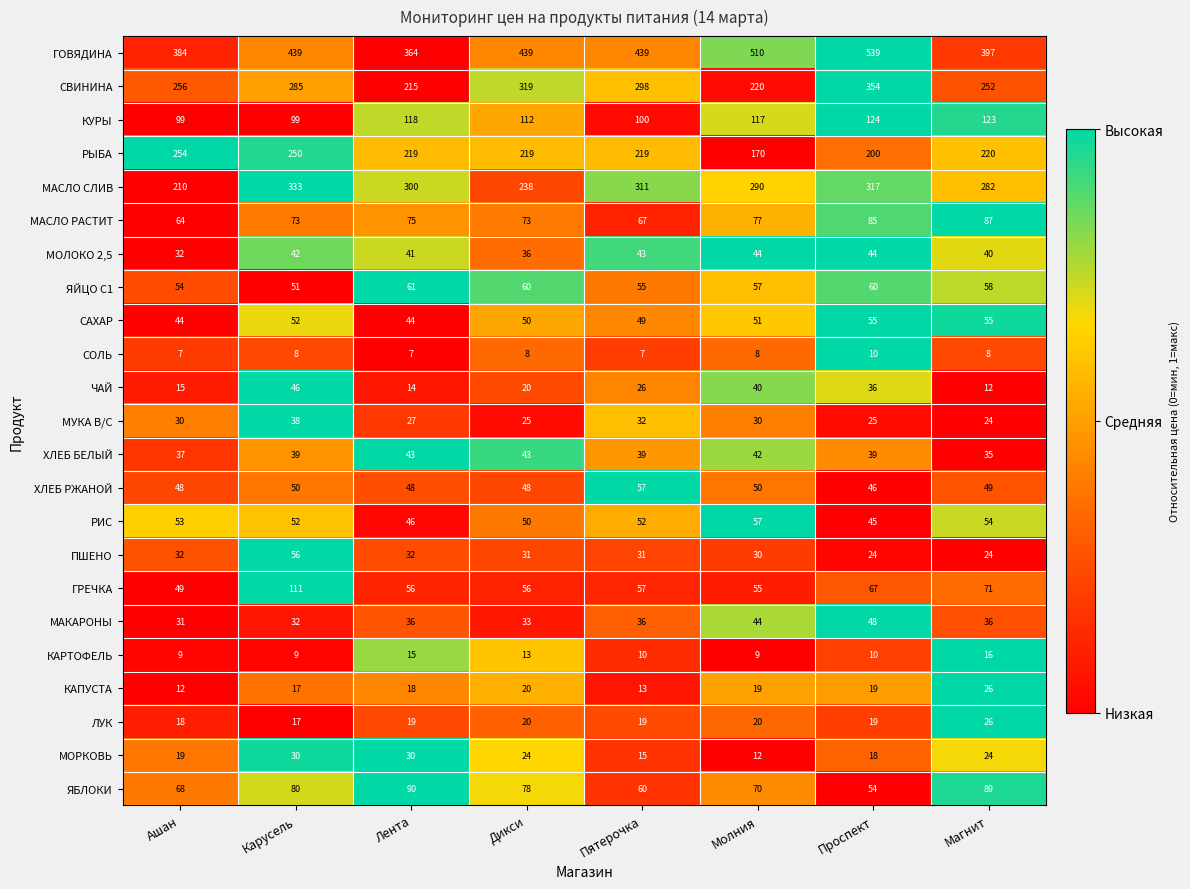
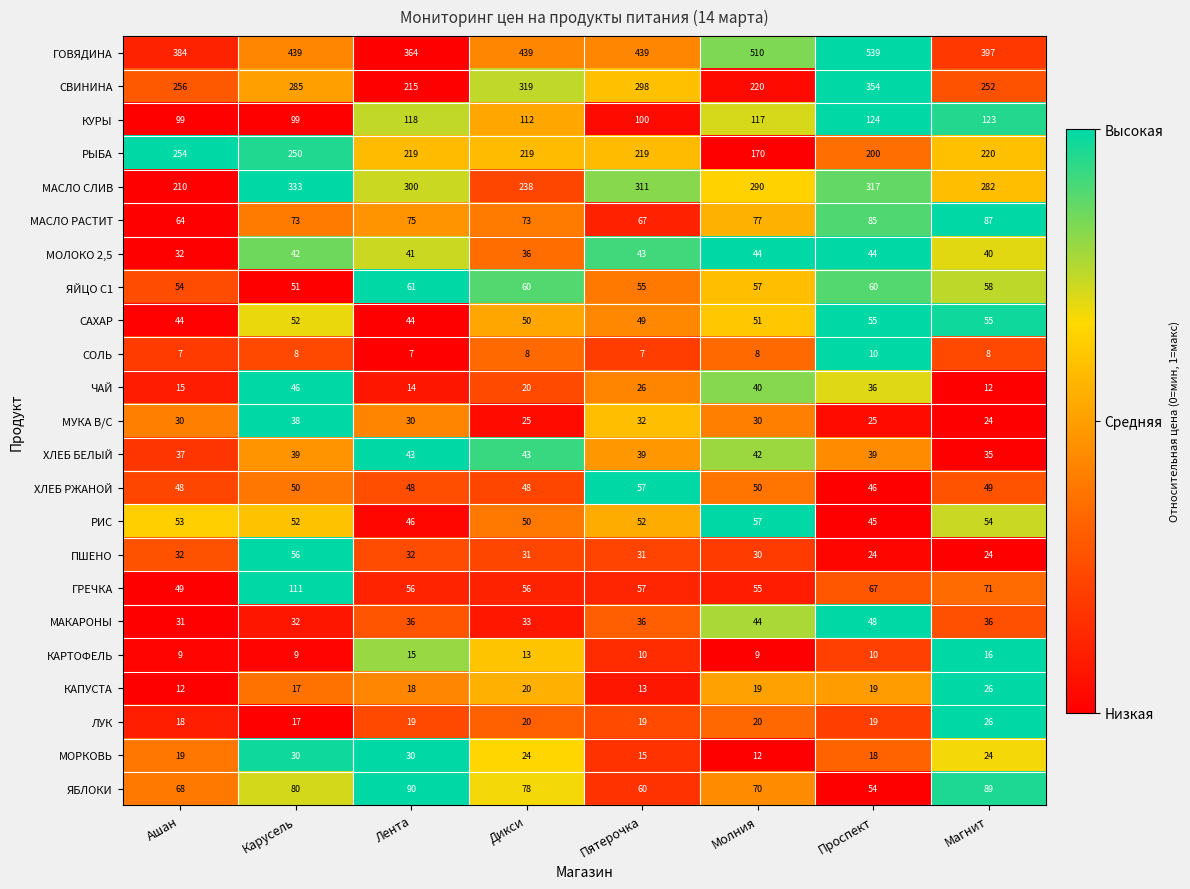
МУКА В/С, Лента: 27 -> 30
